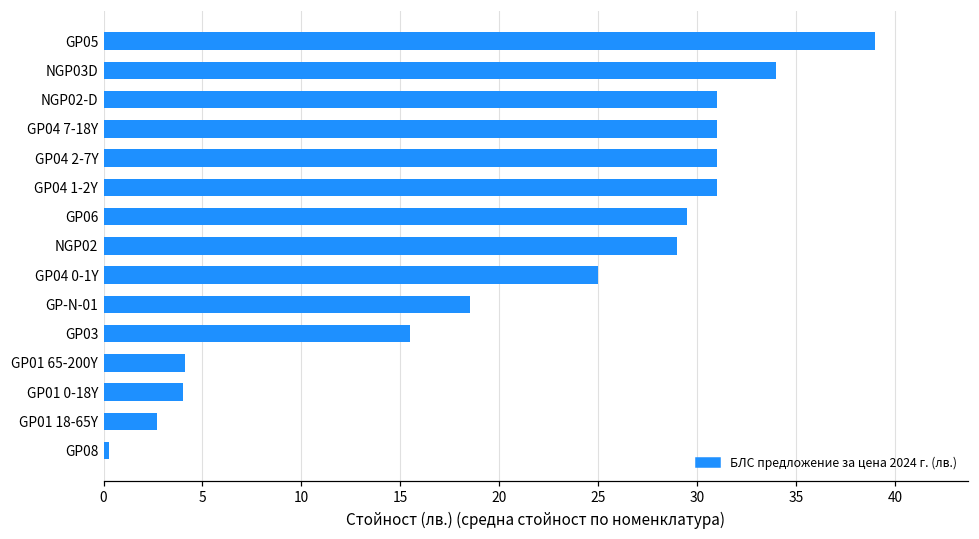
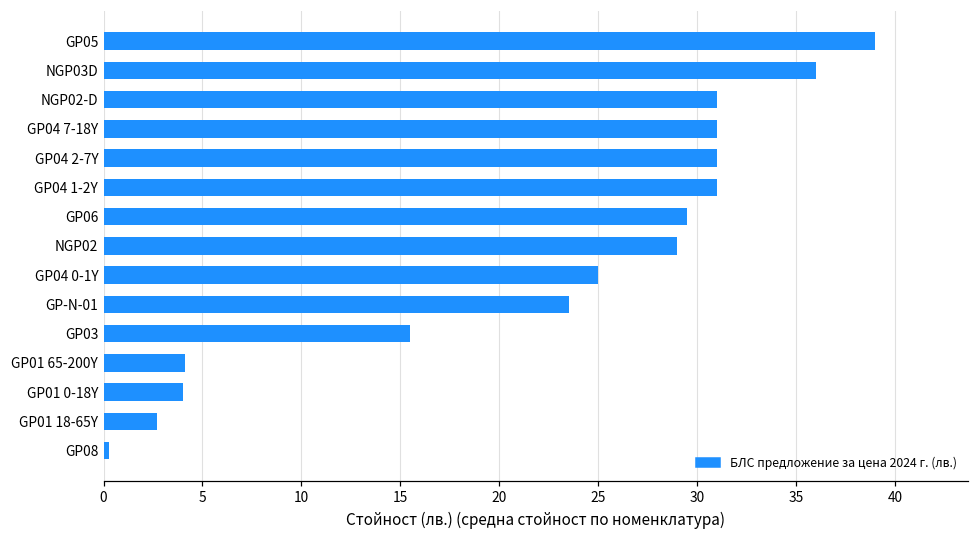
NGP03D: 34 -> 36
GP-N-01: 18.5 -> 23.5
